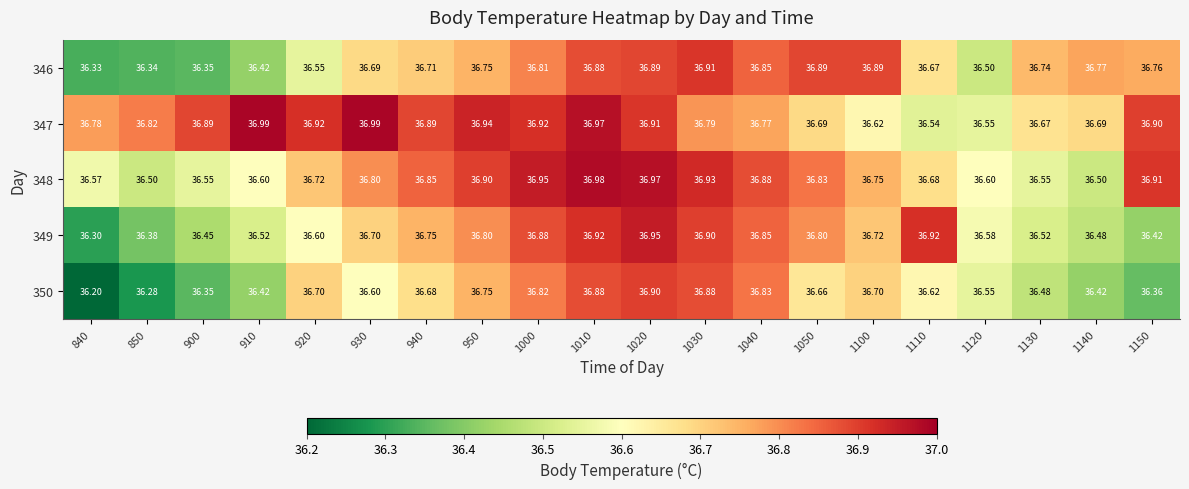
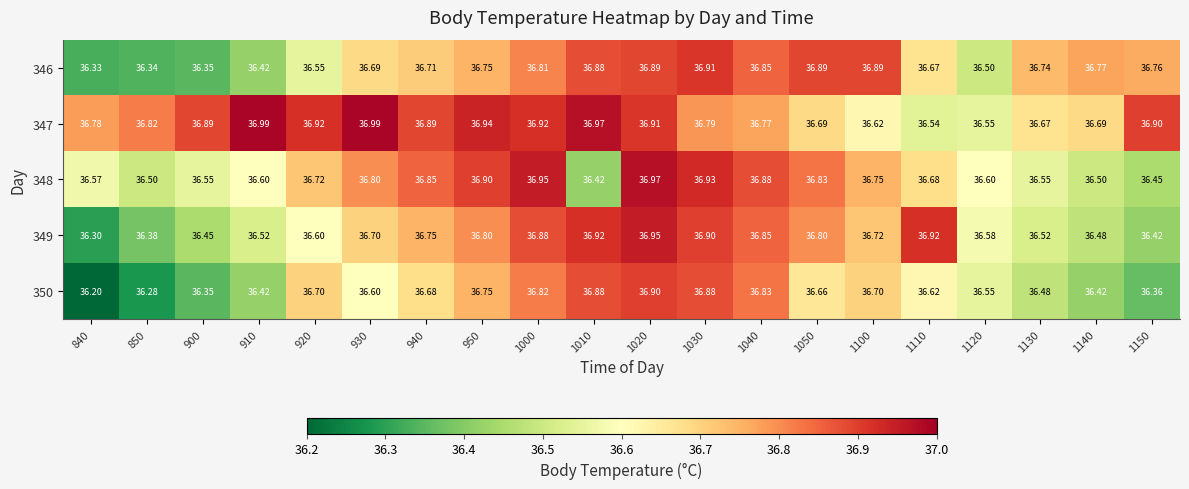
348, 1010: 36.98 -> 36.42
348, 1150: 36.91 -> 36.45
